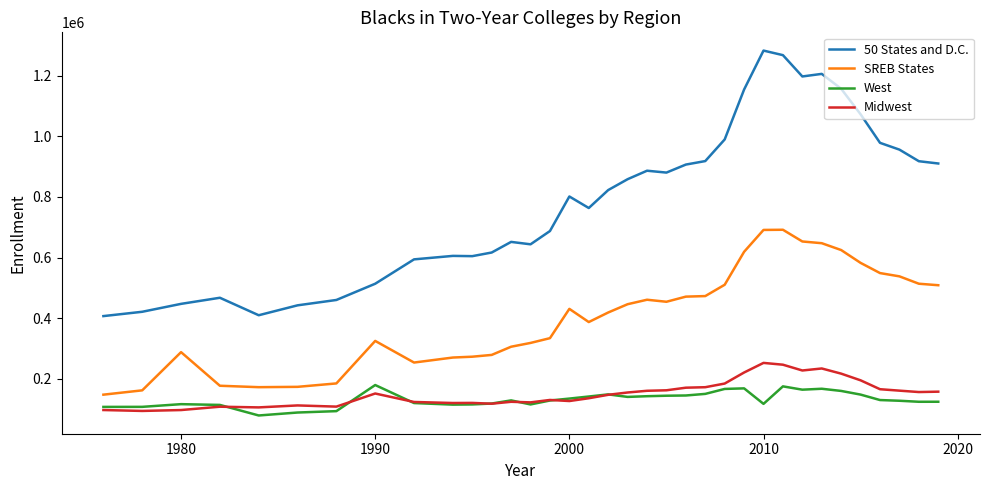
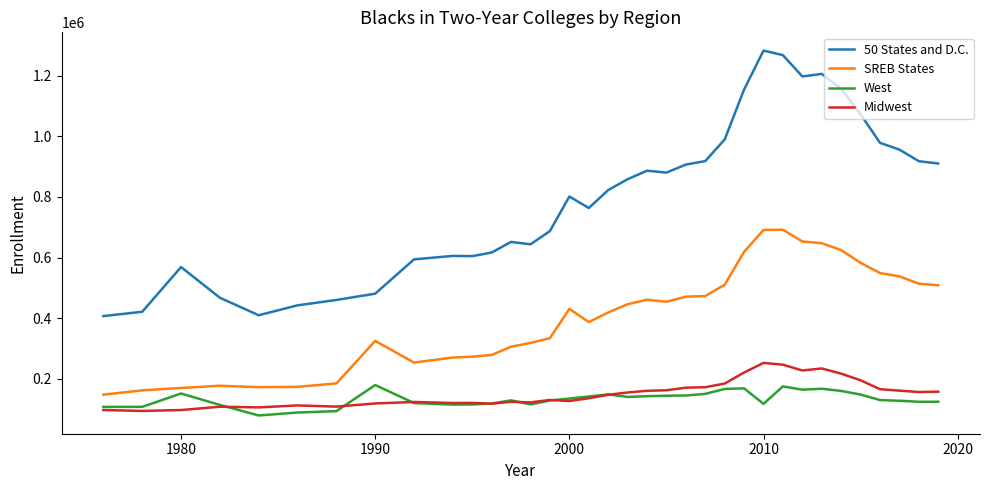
50 States and D.C., 1980: 450000 -> 570000
SREB States, 1980: 290000 -> 170000
West, 1980: 120000 -> 150000
50 States and D.C., 1990: 510000 -> 480000
Midwest, 1990: 150000 -> 120000
